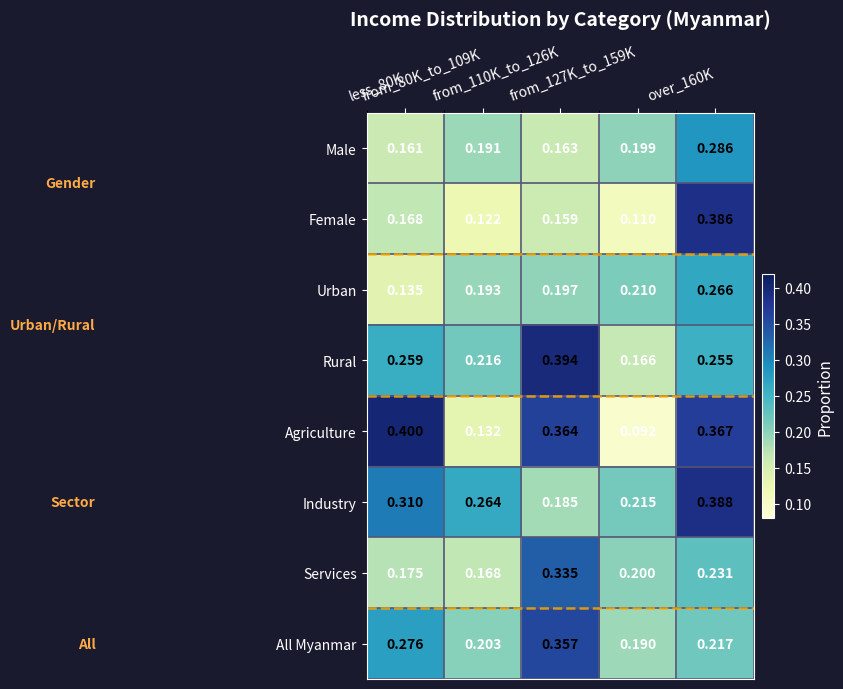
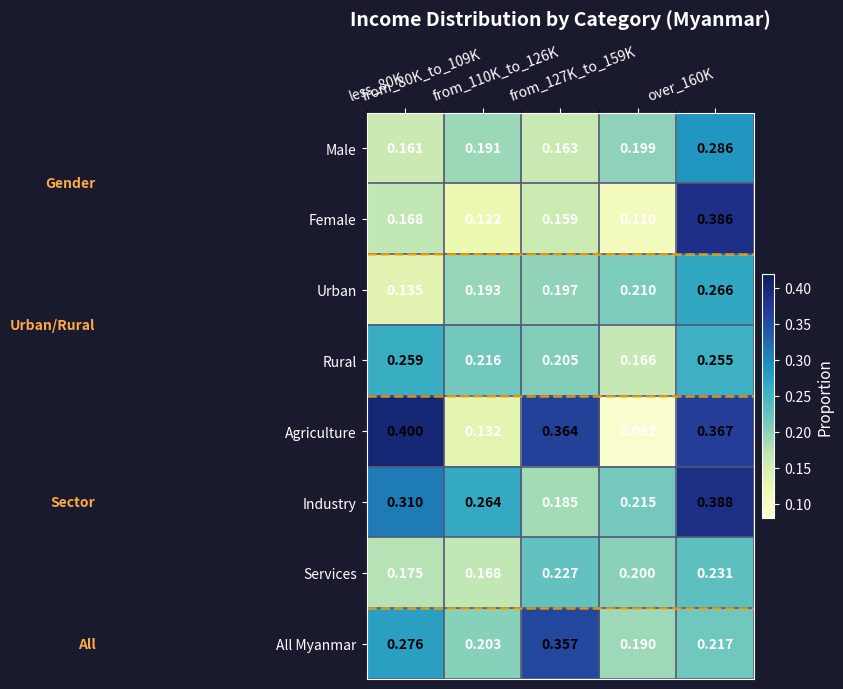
Rural, from_110K_to_126K: 0.394 -> 0.205
Services, from_110K_to_126K: 0.335 -> 0.227
